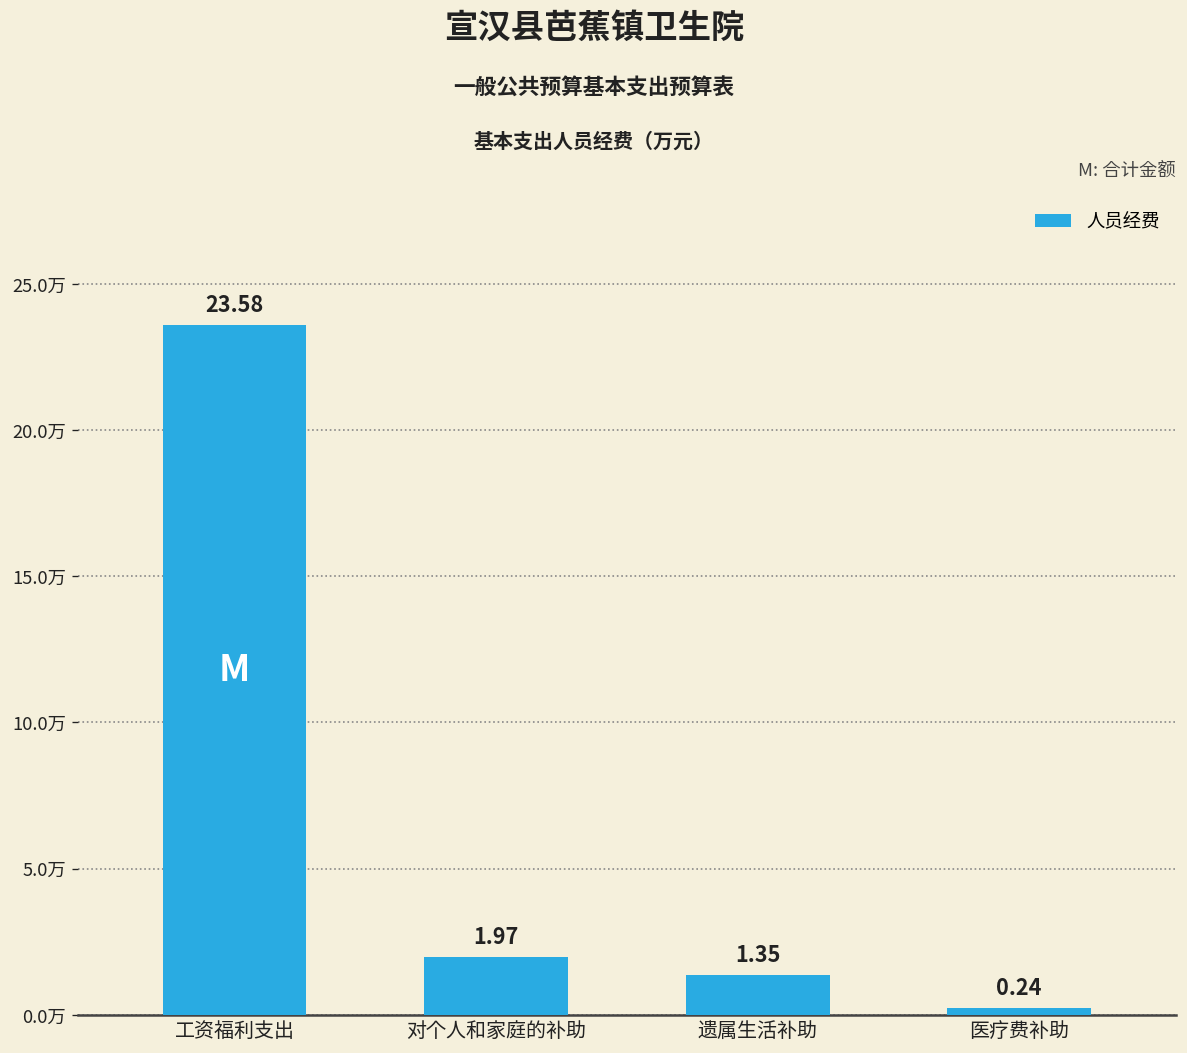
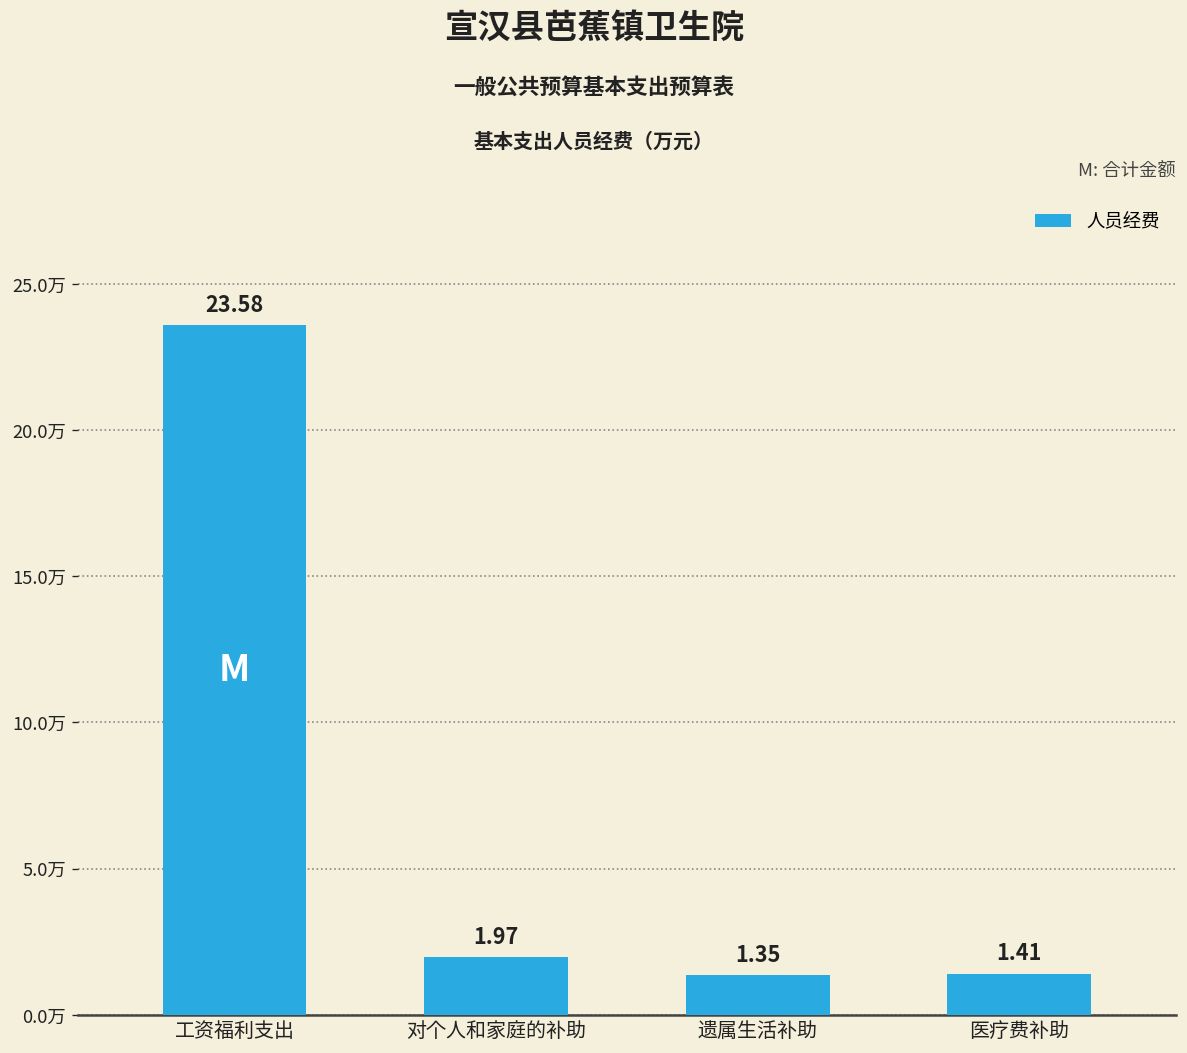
医疗费补助: 0.24 -> 1.41
